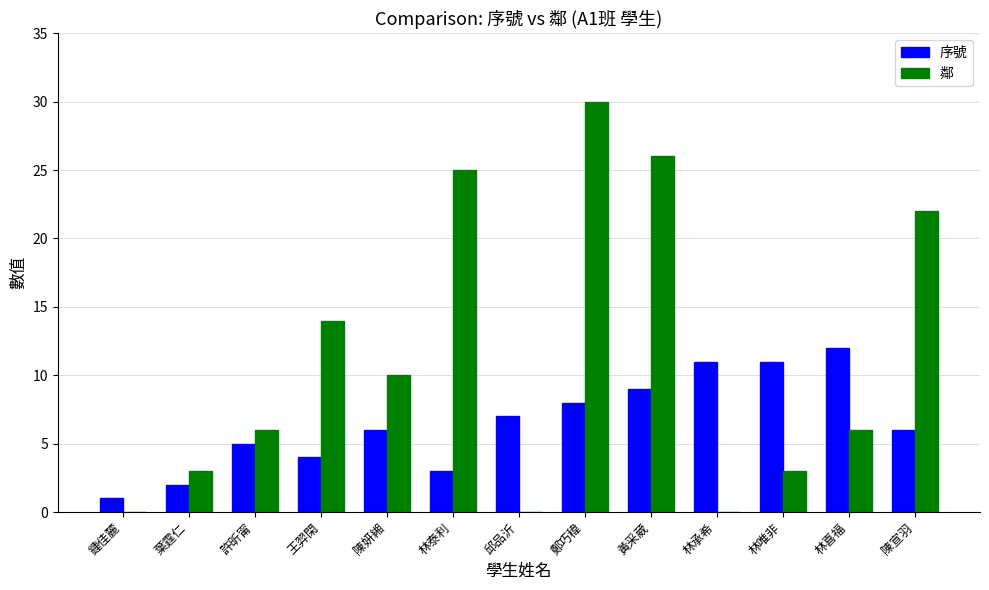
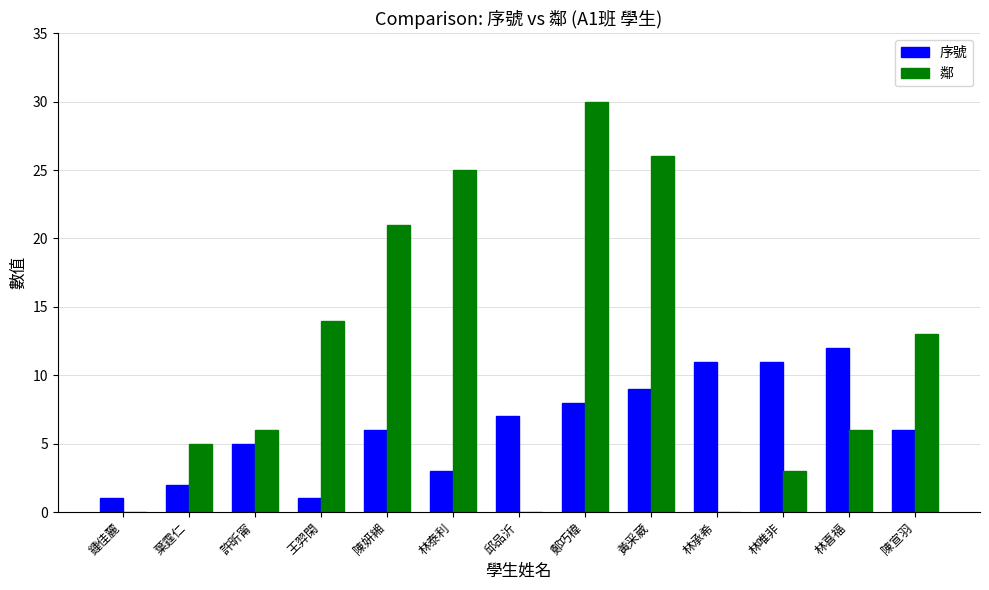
鄰, 葉霆仁: 3 -> 5
序號, 王羿閑: 4 -> 1
鄰, 陳妍緗: 10 -> 21
鄰, 陳宣羽: 22 -> 13
